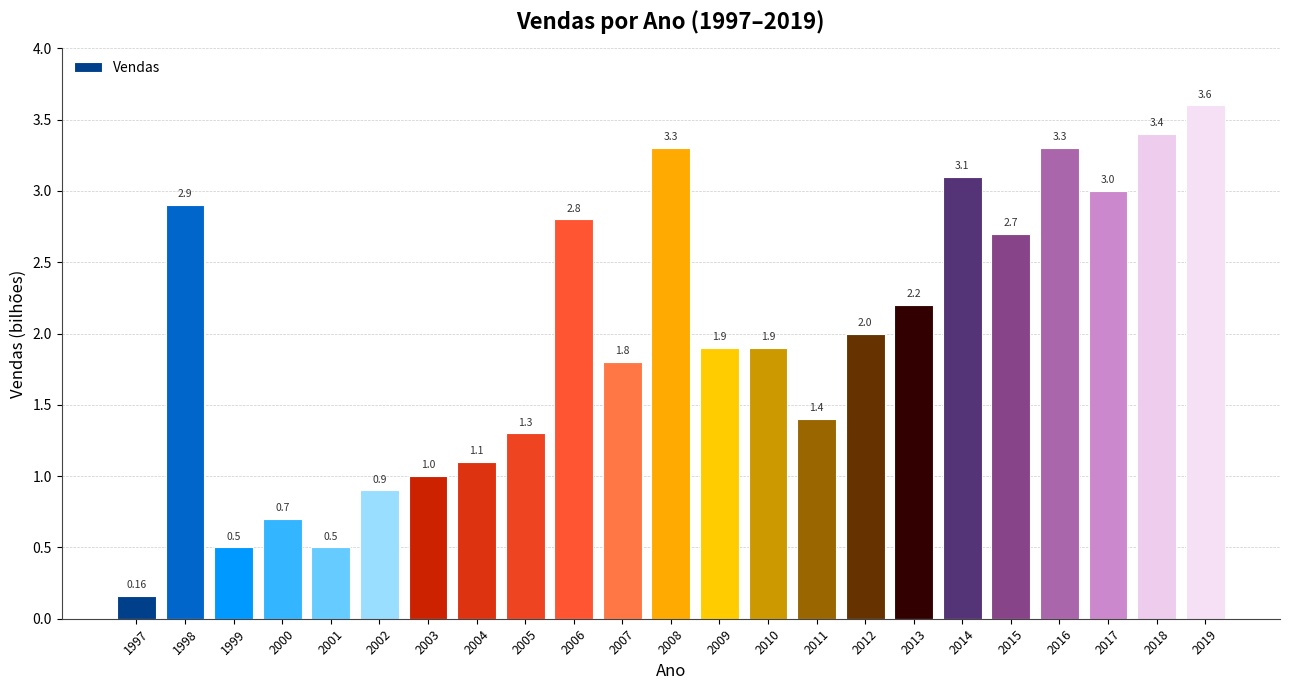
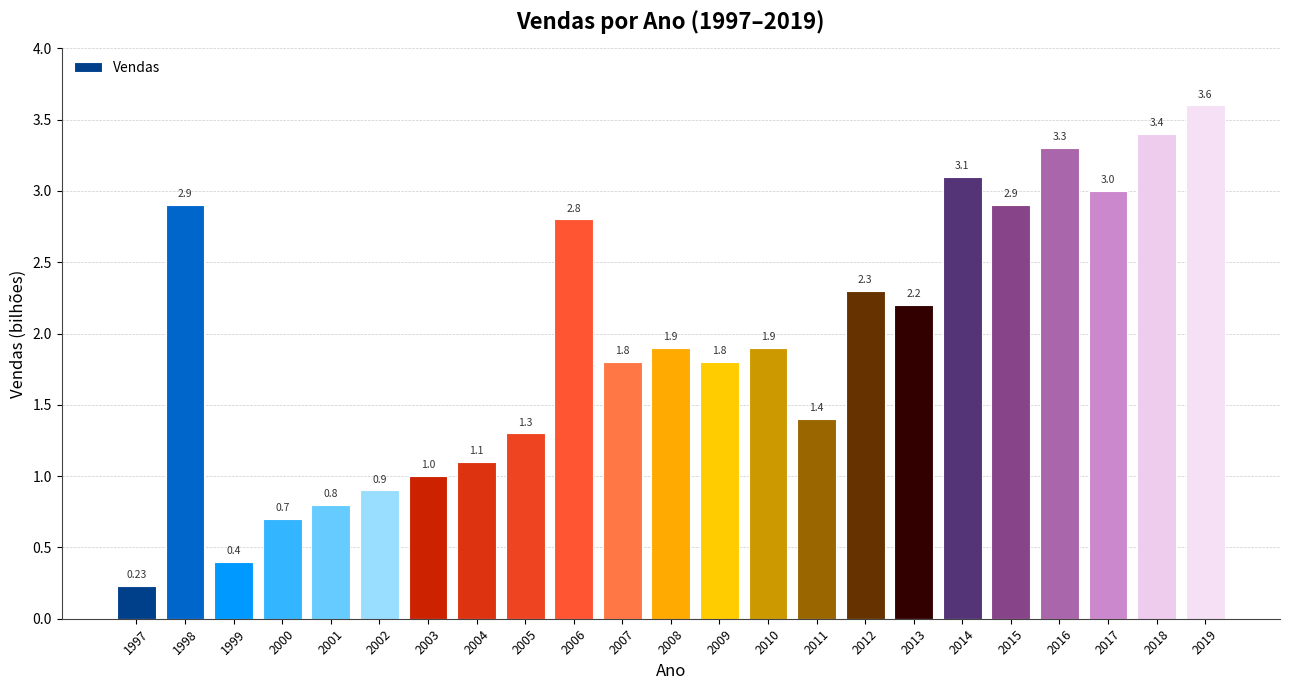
1997: 0.16 -> 0.23
1999: 0.5 -> 0.4
2001: 0.5 -> 0.8
2008: 3.3 -> 1.9
2009: 1.9 -> 1.8
2012: 2.0 -> 2.3
2015: 2.7 -> 2.9
